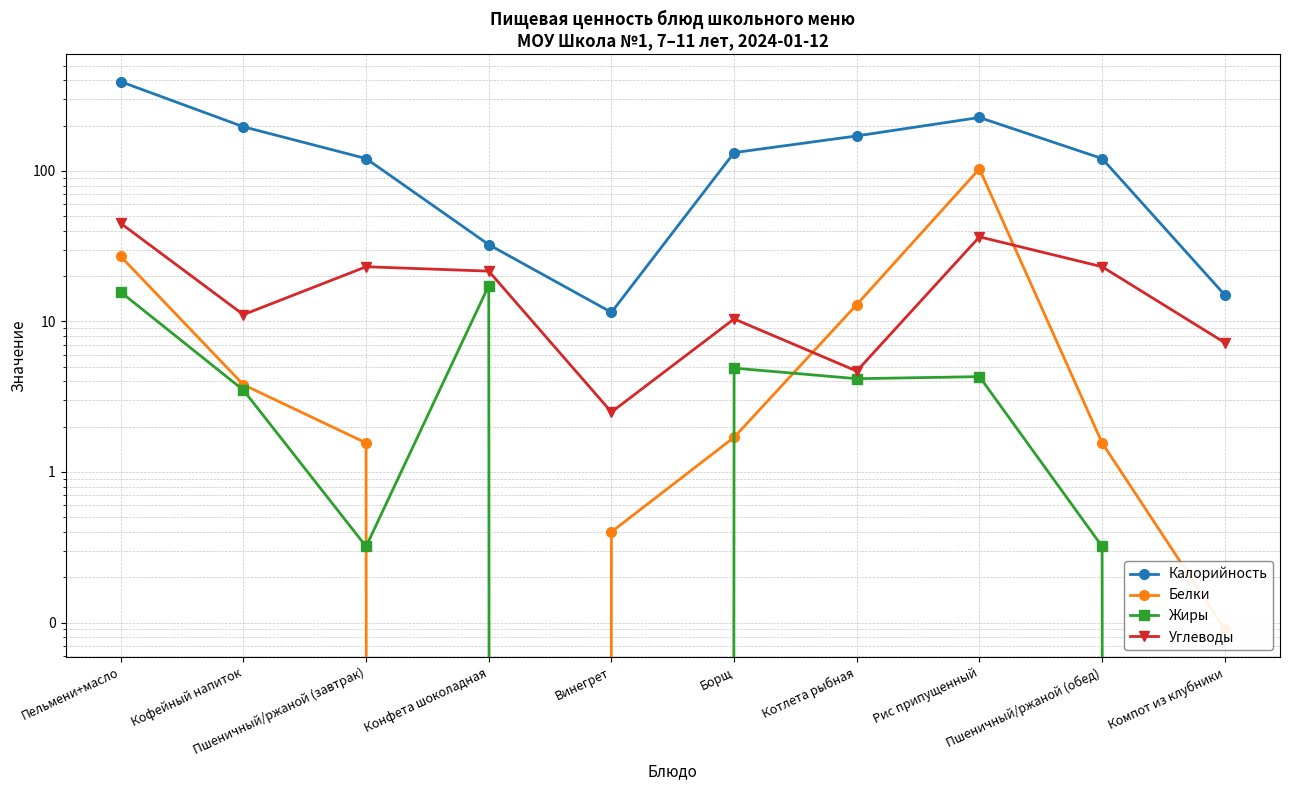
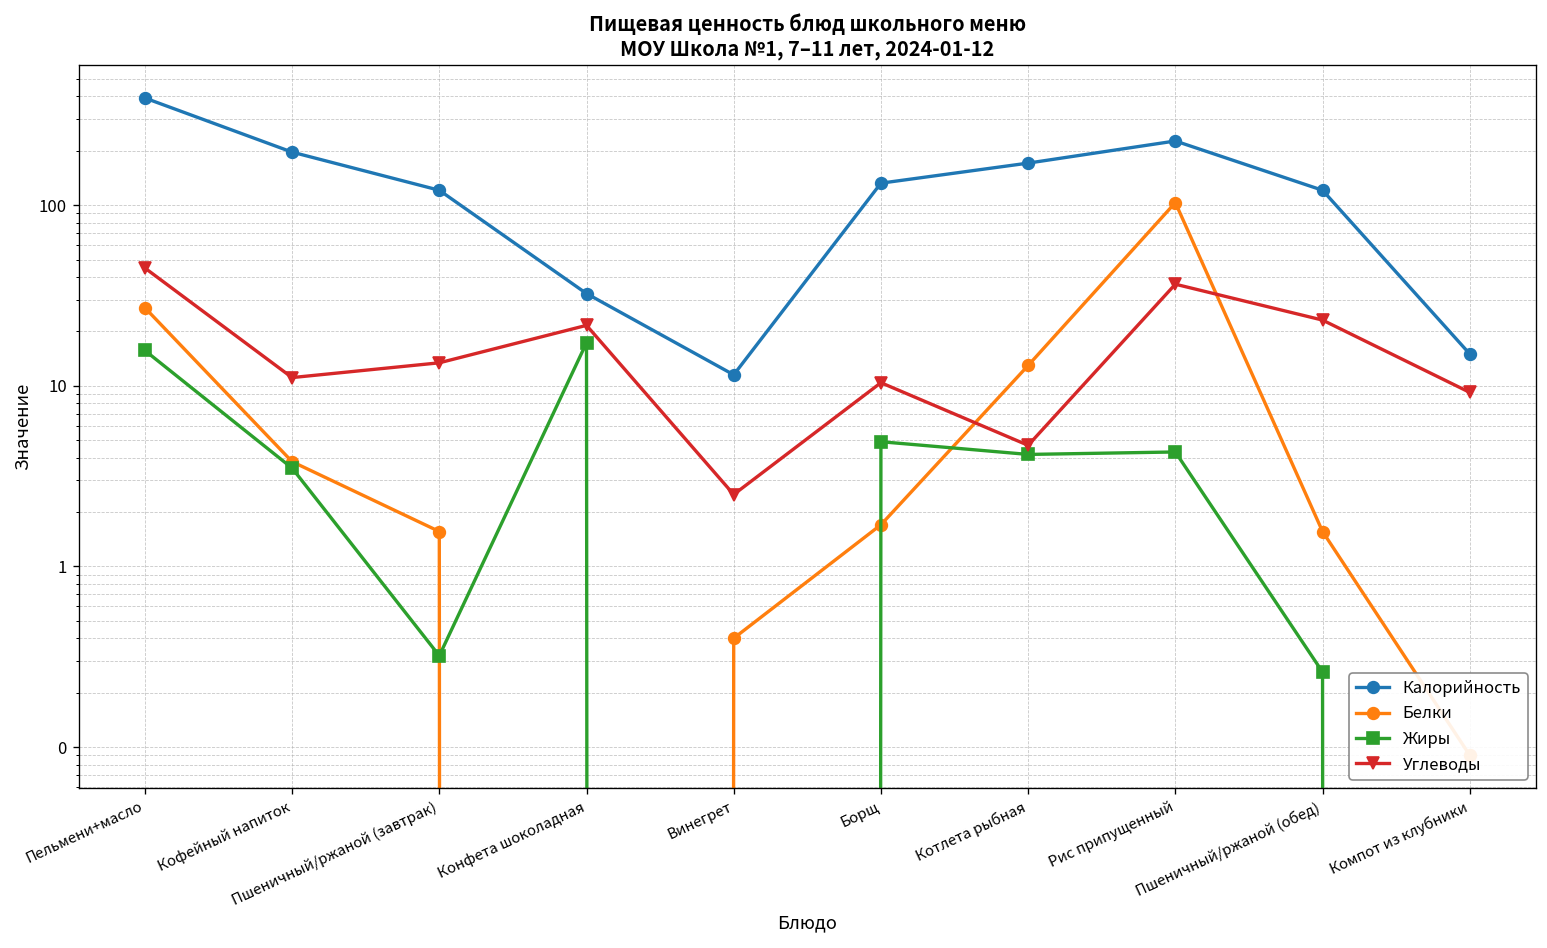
Углеводы, Пшеничный/ржаной (завтрак): 23 -> 13
Жиры, Пшеничный/ржаной (обед): 0.32 -> 0.26
Углеводы, Компот из клубники: 7 -> 9
